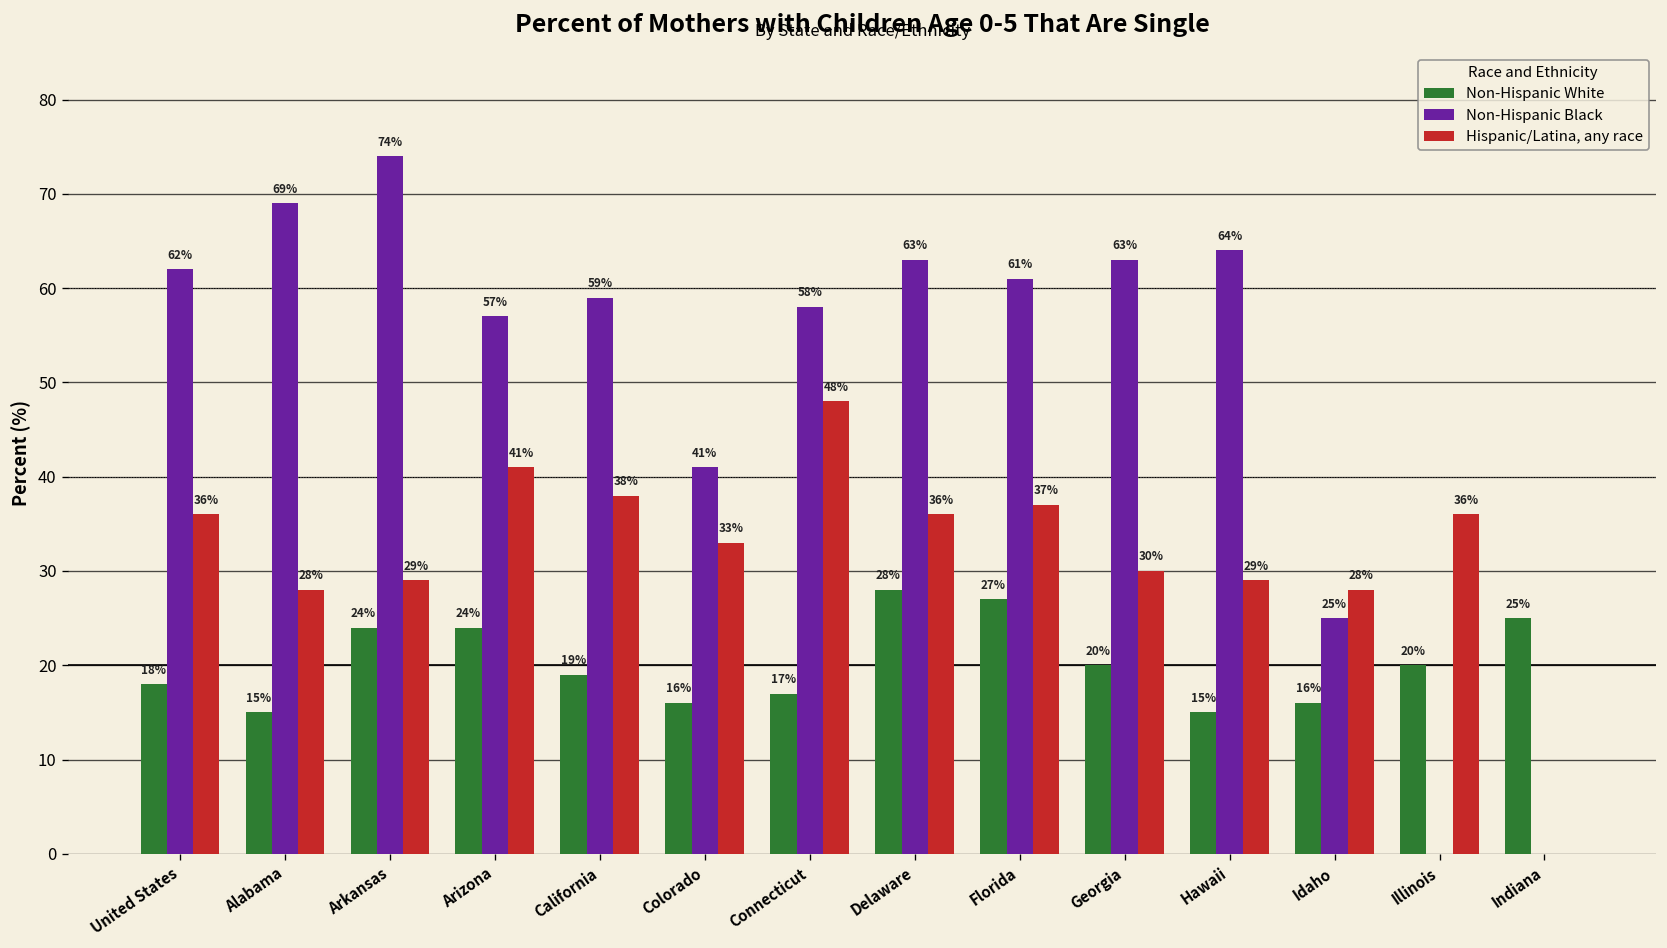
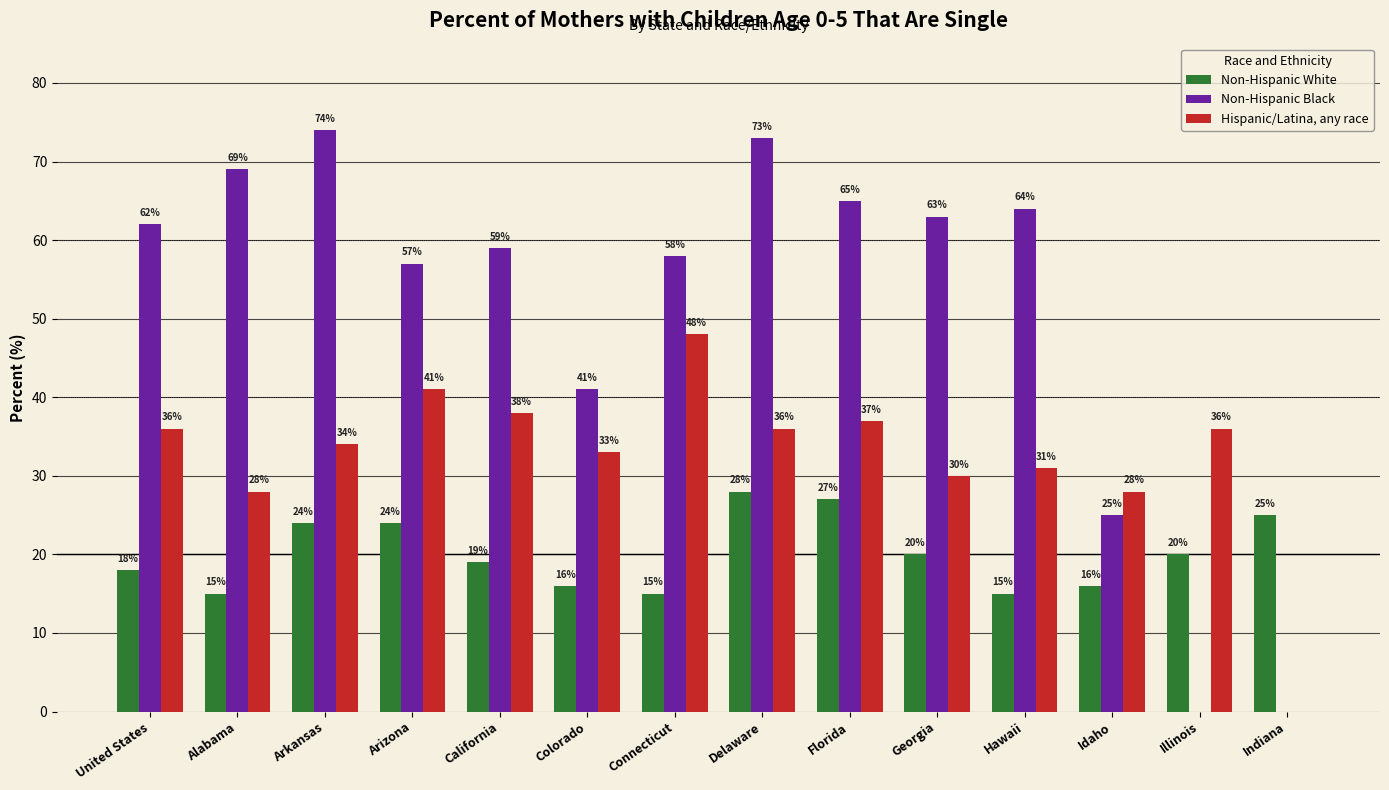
Hispanic/Latina, any race, Arkansas: 29% -> 34%
Non-Hispanic White, Connecticut: 17% -> 15%
Non-Hispanic Black, Delaware: 63% -> 73%
Non-Hispanic Black, Florida: 61% -> 65%
Hispanic/Latina, any race, Hawaii: 29% -> 31%
